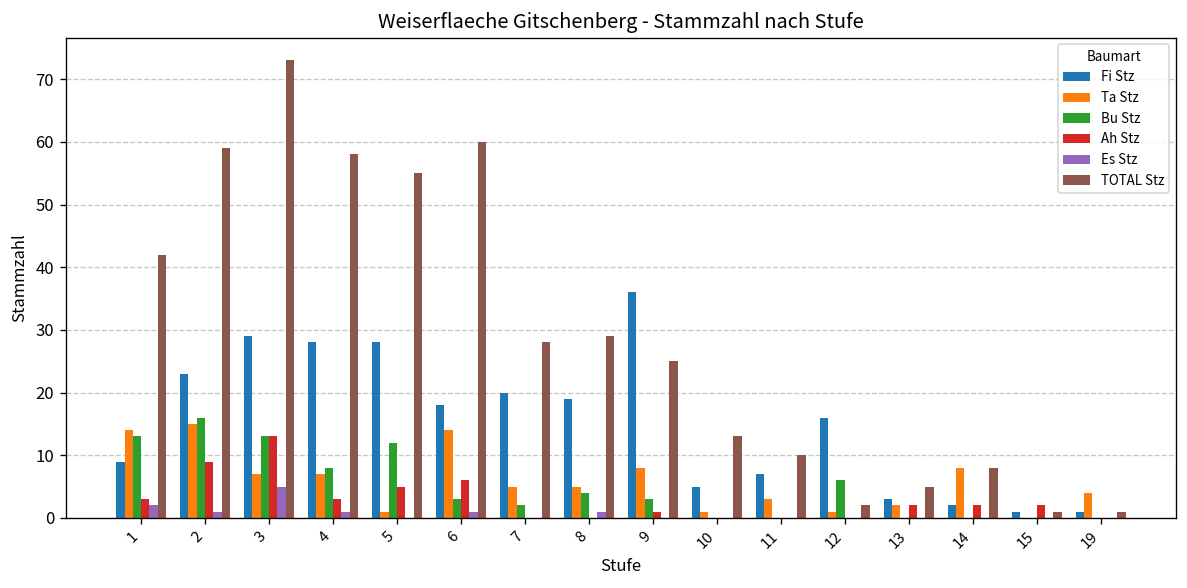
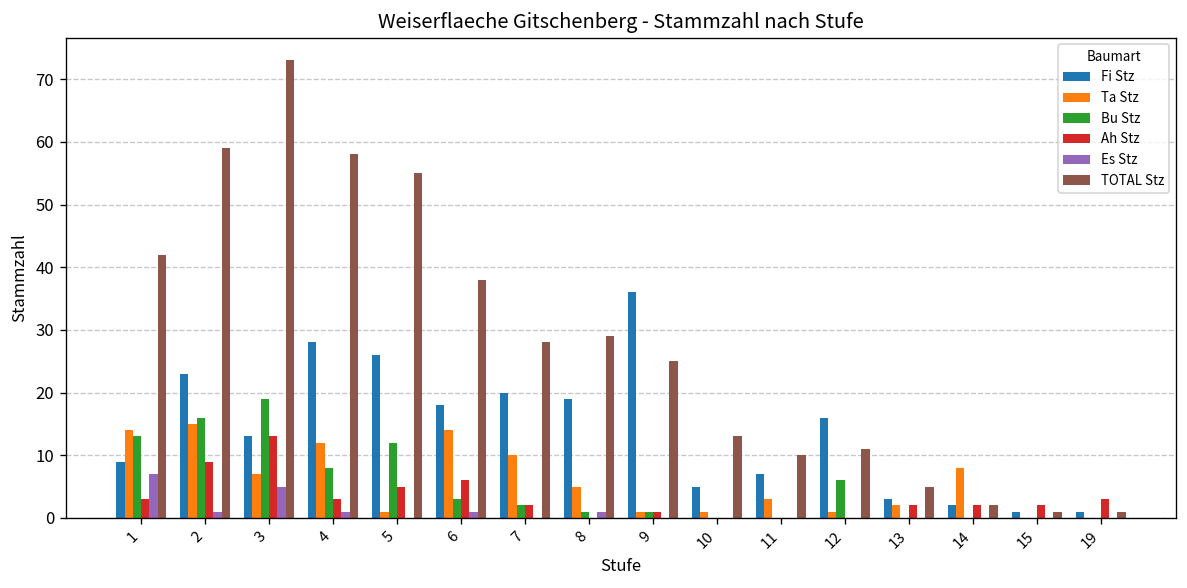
Es Stz, 1: 2 -> 7
Fi Stz, 3: 29 -> 13
Bu Stz, 3: 13 -> 19
Ta Stz, 4: 7 -> 12
Fi Stz, 5: 28 -> 26
TOTAL Stz, 6: 60 -> 38
Ta Stz, 7: 5 -> 10
Ah Stz, 7: 0 -> 2
Bu Stz, 8: 4 -> 1
Ta Stz, 9: 8 -> 1
Bu Stz, 9: 3 -> 1
TOTAL Stz, 12: 2 -> 11
TOTAL Stz, 14: 8 -> 2
Ta Stz, 19: 4 -> 0
Ah Stz, 19: 0 -> 3
